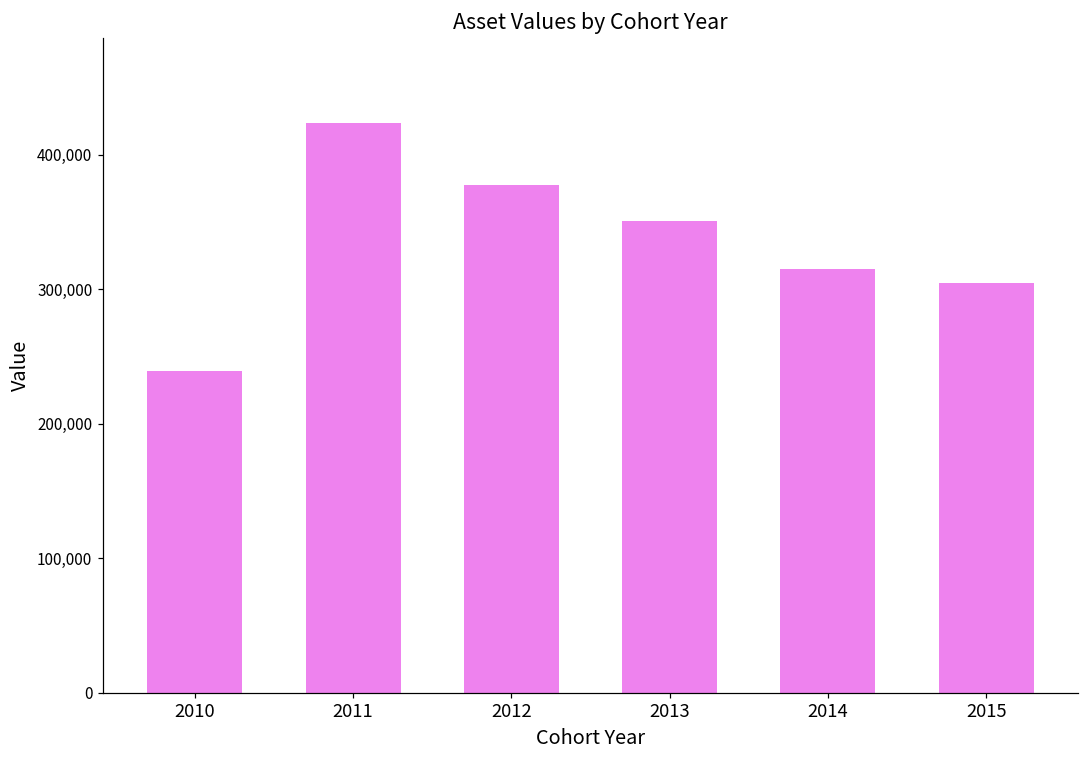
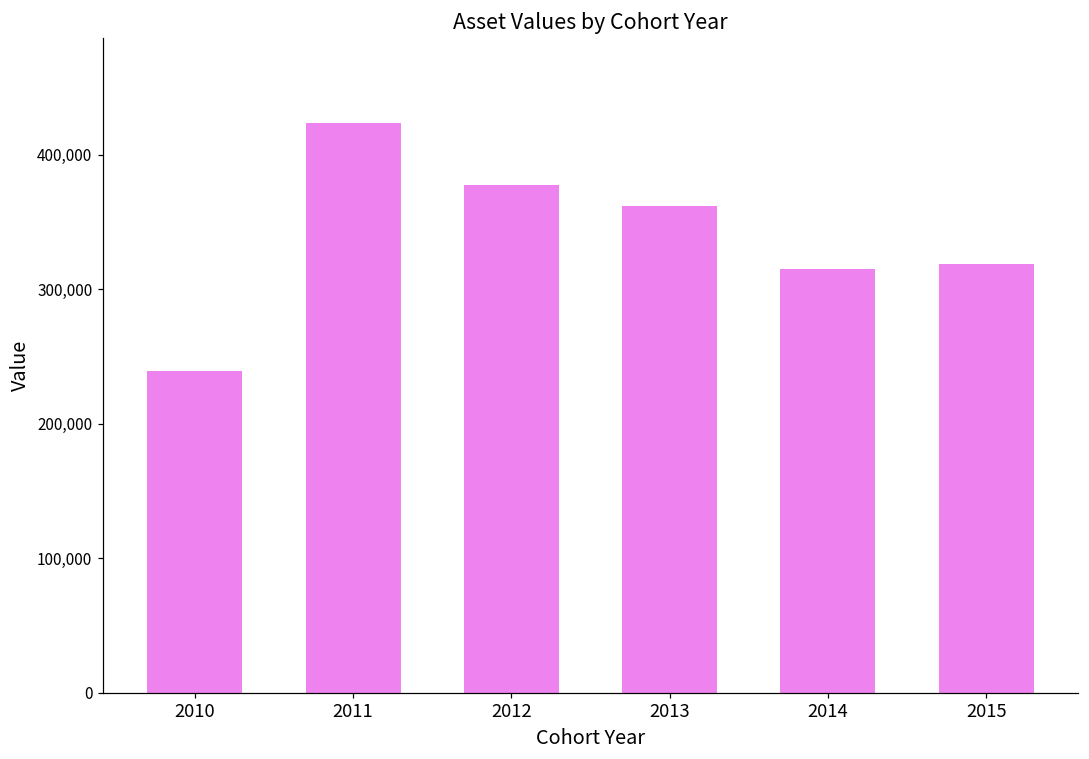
2013: 351,000 -> 362,000
2015: 305,000 -> 319,000
